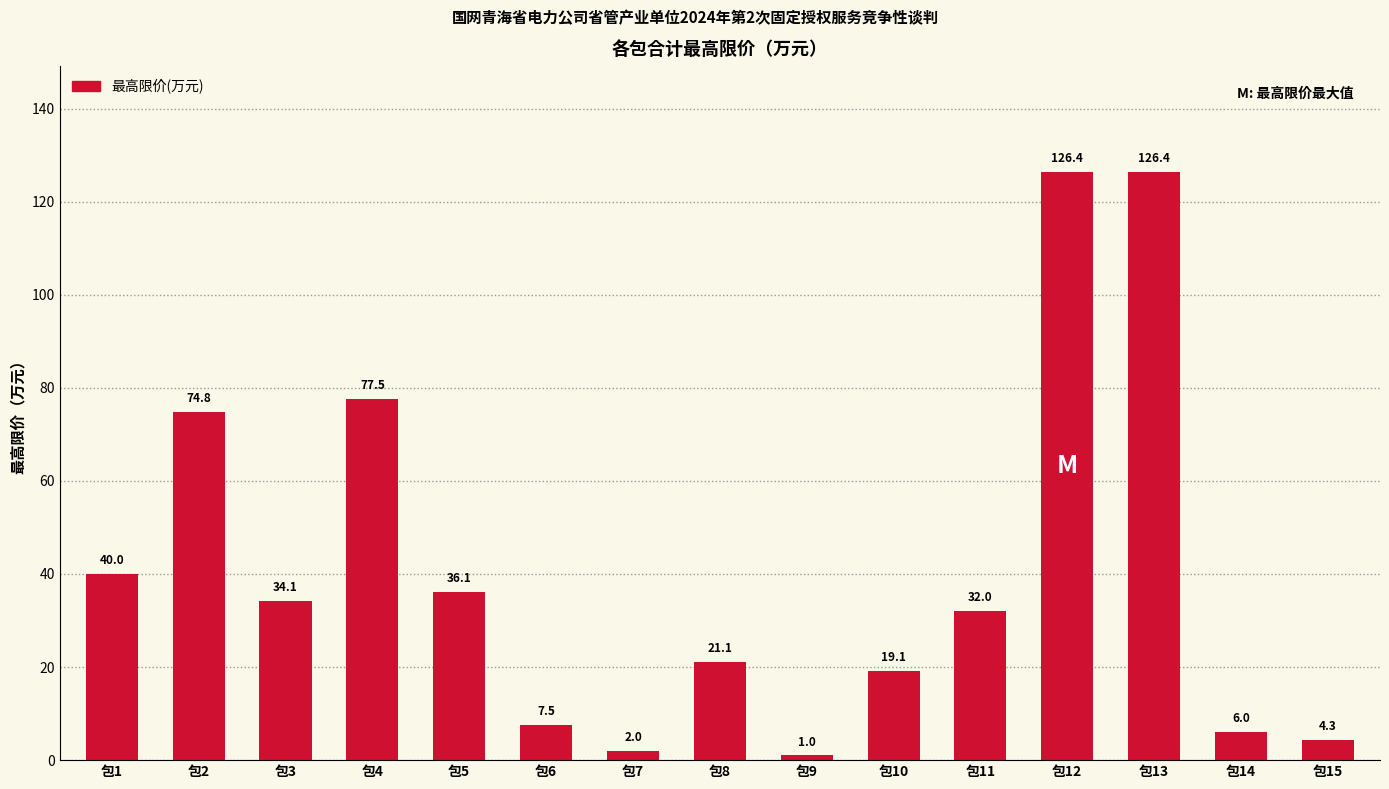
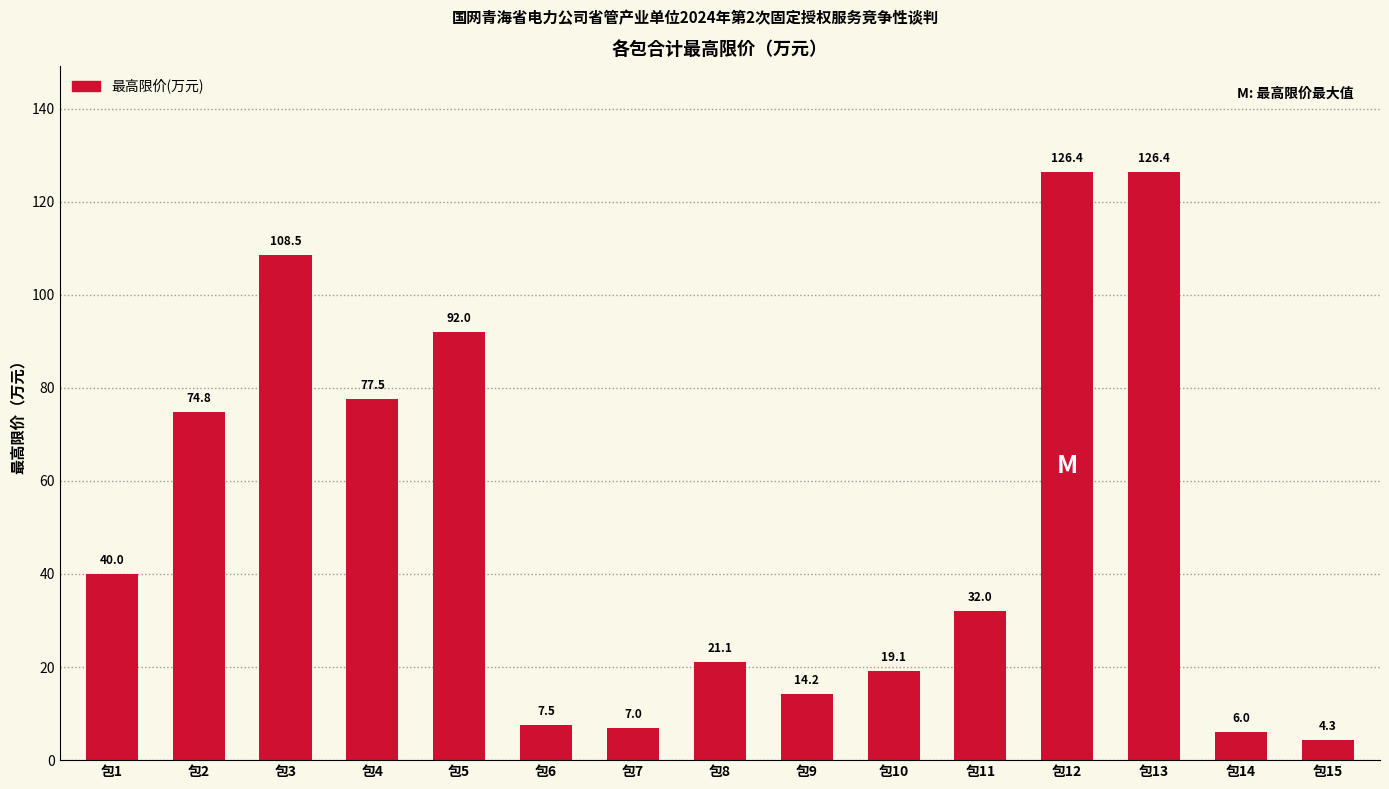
包3: 34.1 -> 108.5
包5: 36.1 -> 92.0
包7: 2.0 -> 7.0
包9: 1.0 -> 14.2
